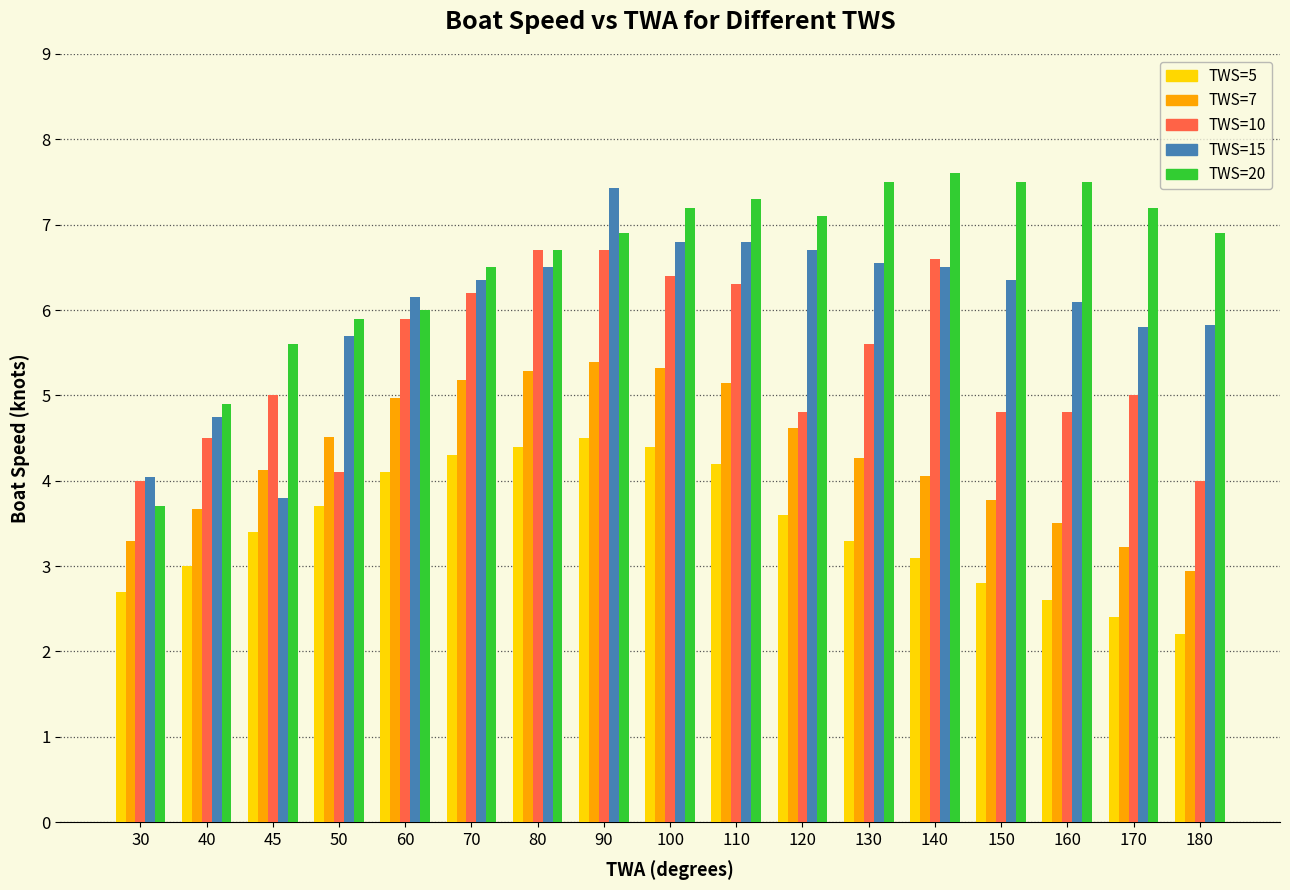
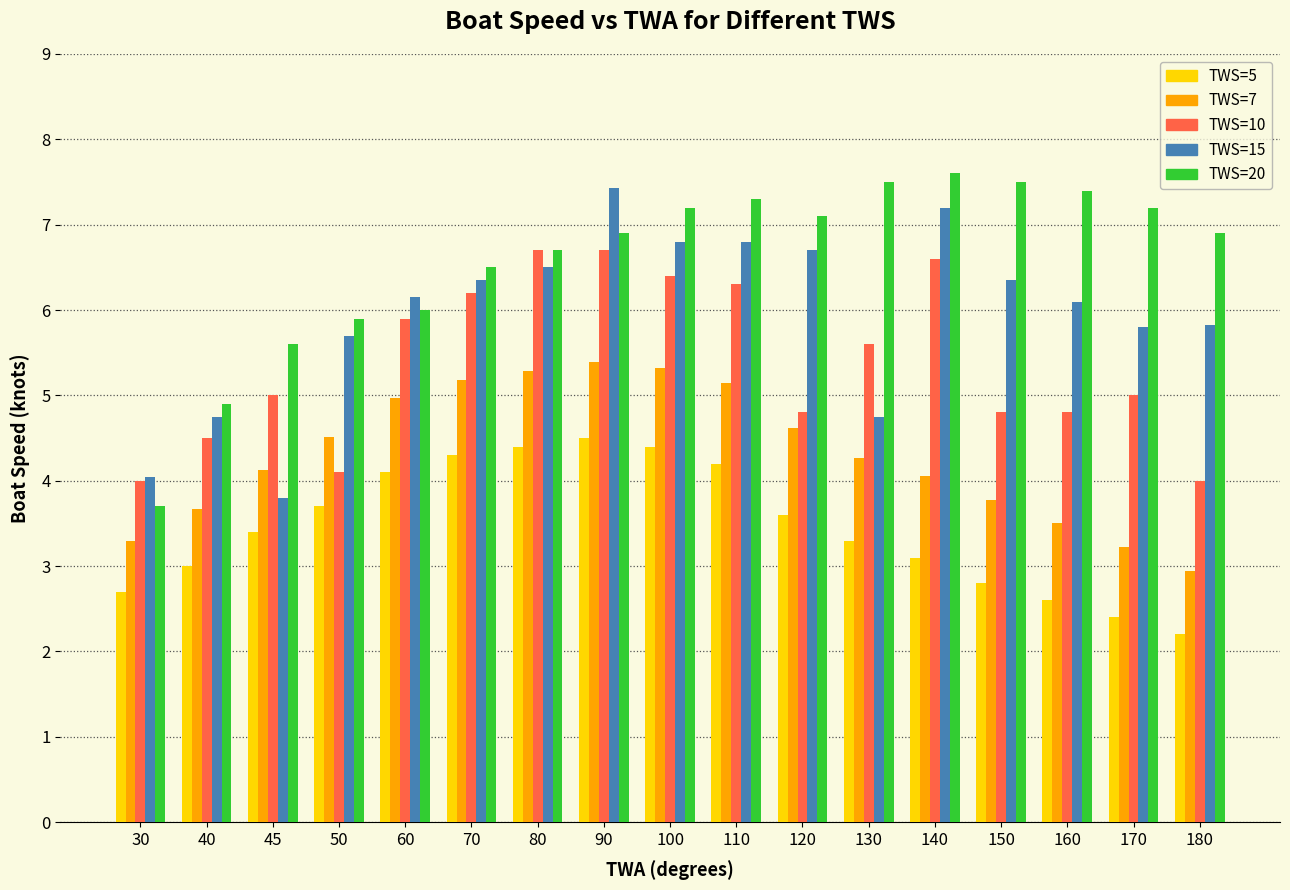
TWS=15, 130: 6.6 -> 4.8
TWS=15, 140: 6.5 -> 7.2
TWS=20, 160: 7.5 -> 7.4
